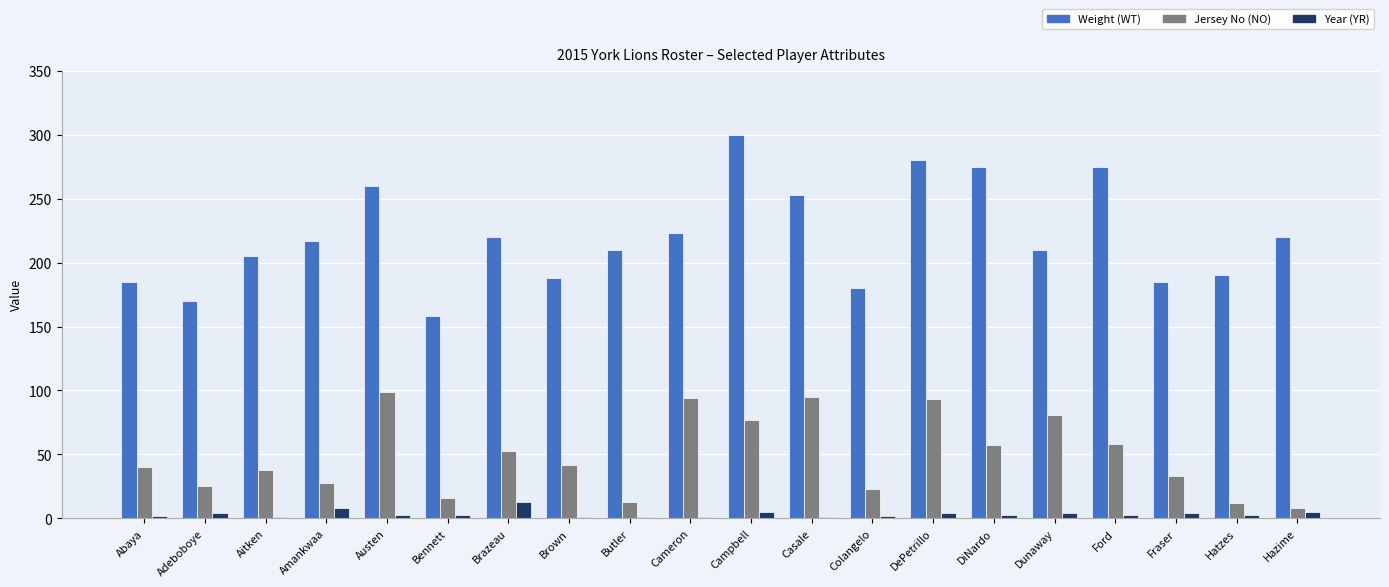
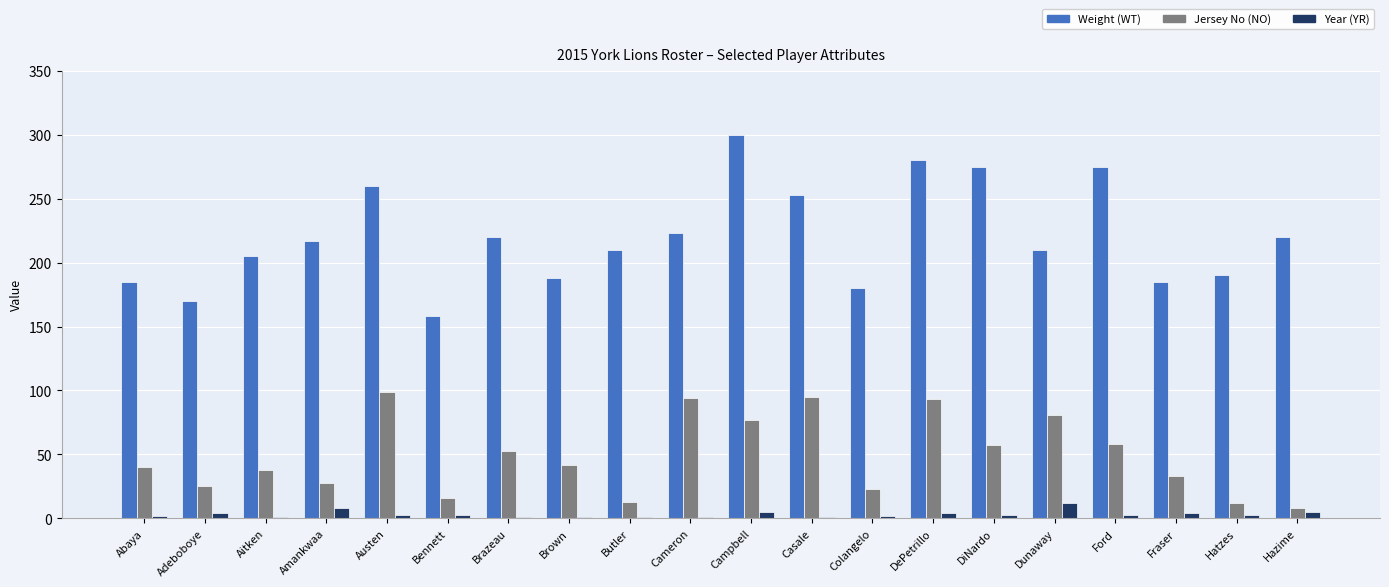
Year (YR), Brazeau: 13 -> 1
Year (YR), Dunaway: 4 -> 12
